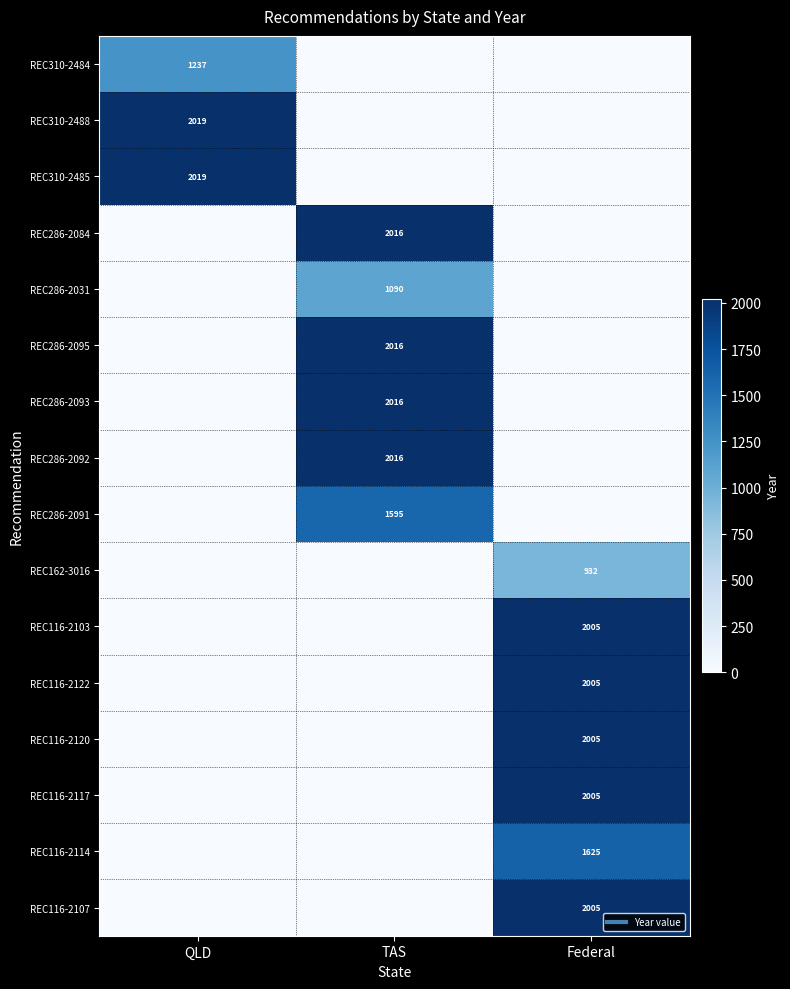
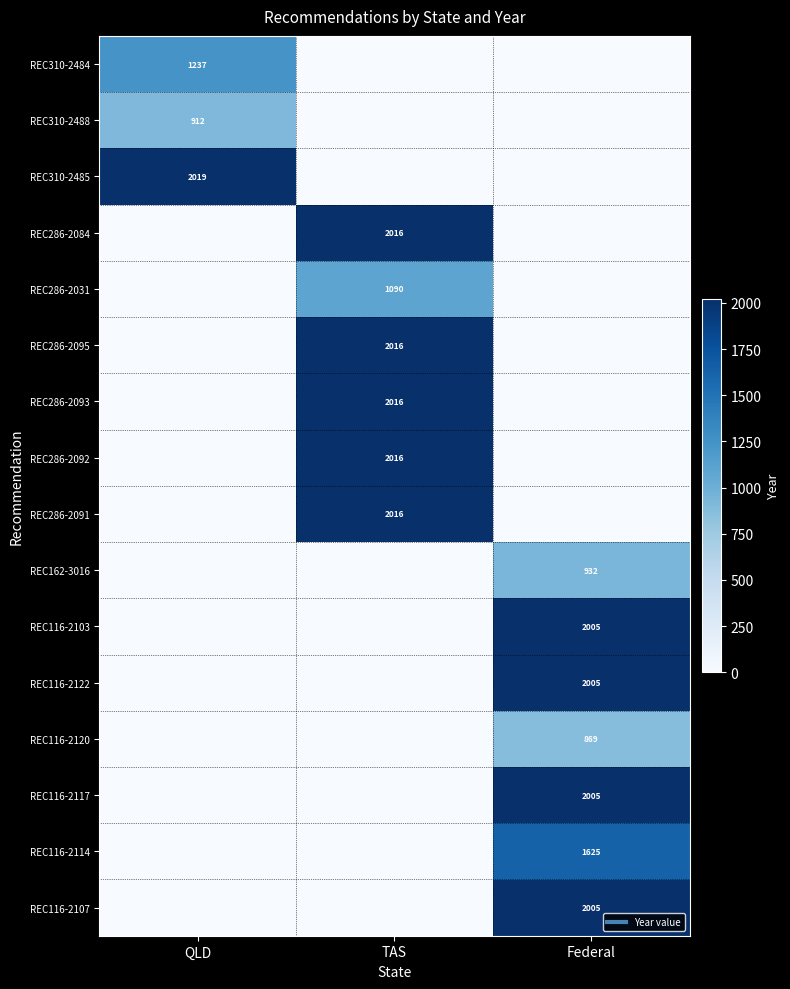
REC310-2488, QLD: 2019 -> 912
REC286-2091, TAS: 1595 -> 2016
REC116-2120, Federal: 2005 -> 869
